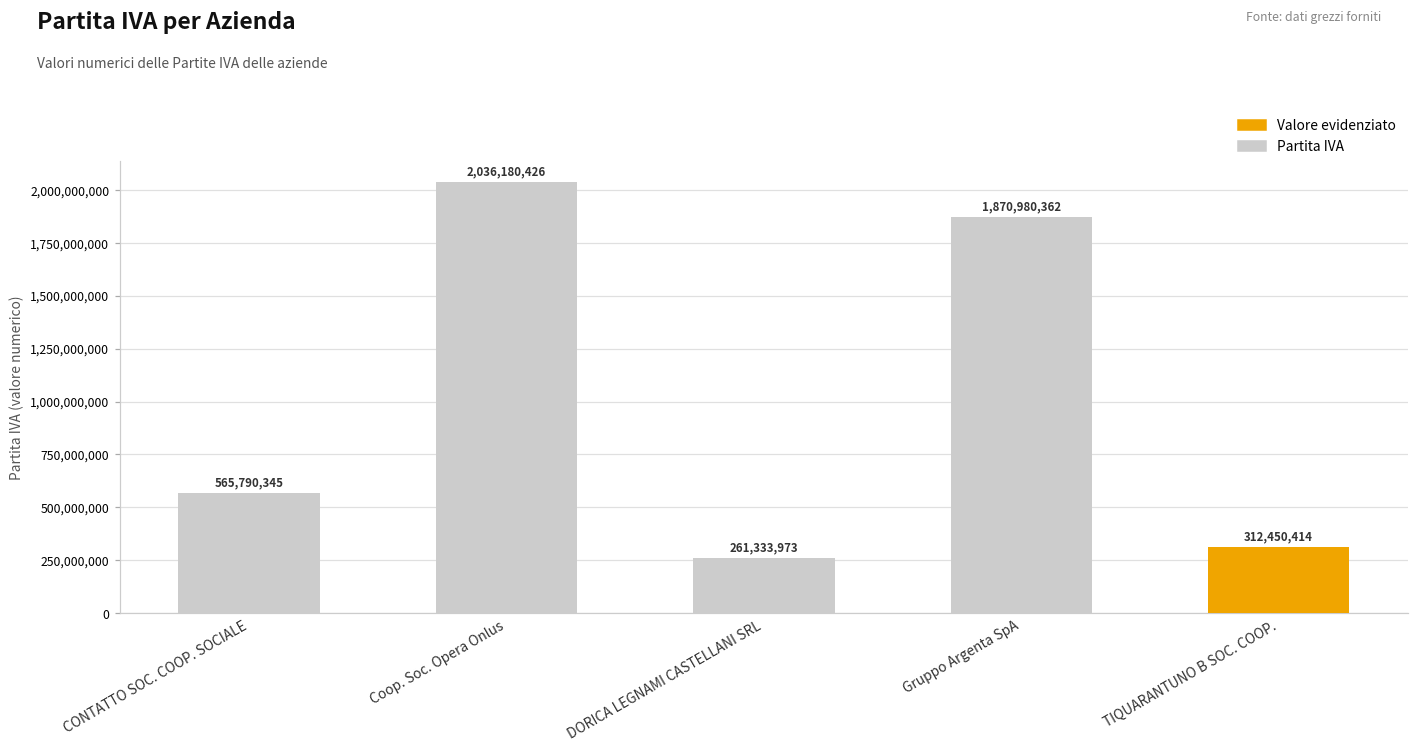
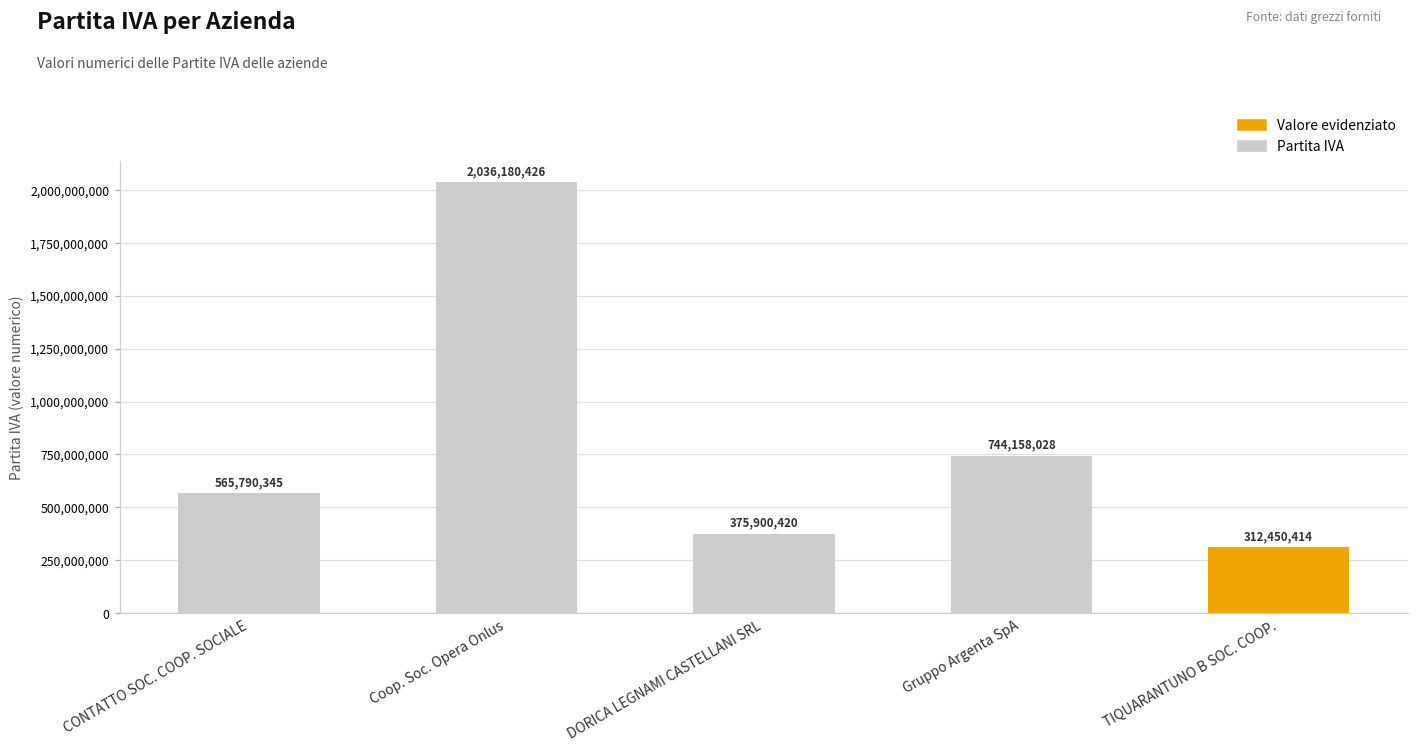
DORICA LEGNAMI CASTELLANI SRL: 261,333,973 -> 375,900,420
Gruppo Argenta SpA: 1,870,980,362 -> 744,158,028
